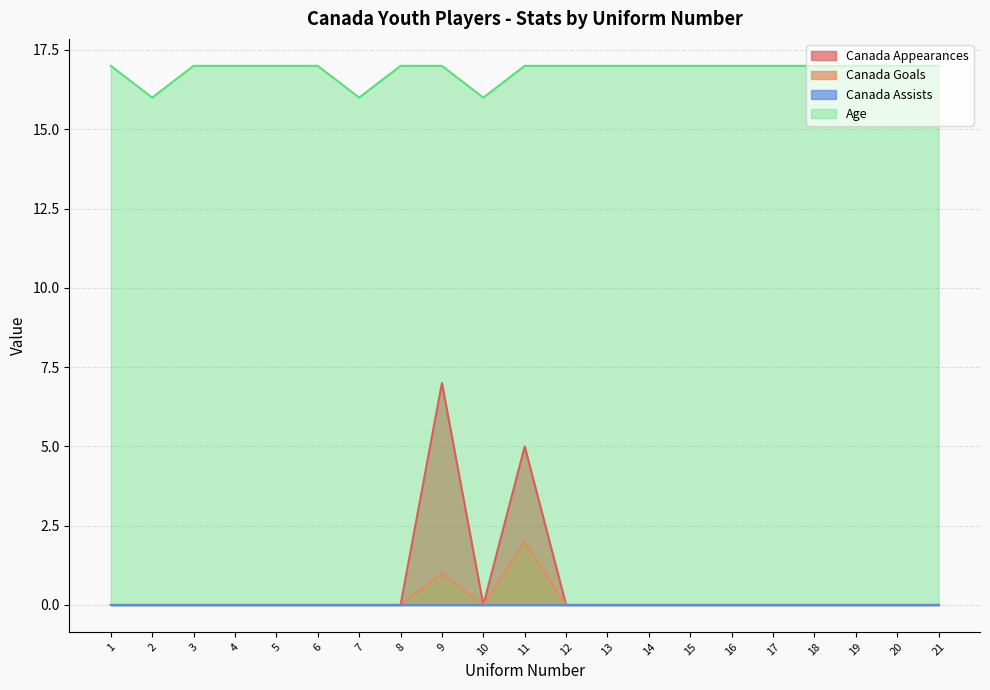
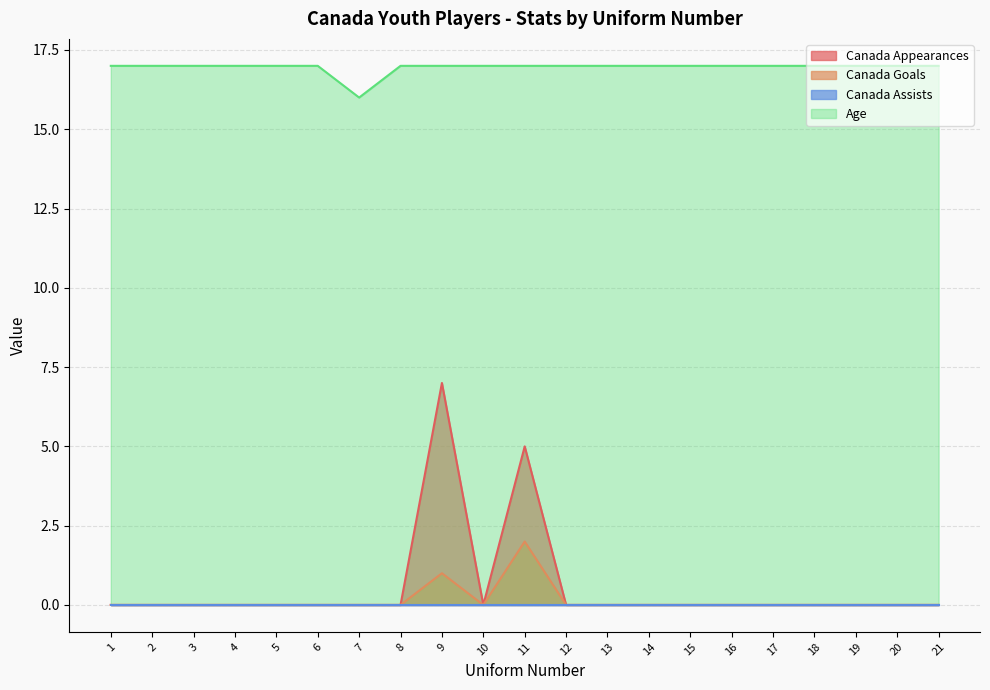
Age, 2: 16 -> 17
Age, 10: 16 -> 17
